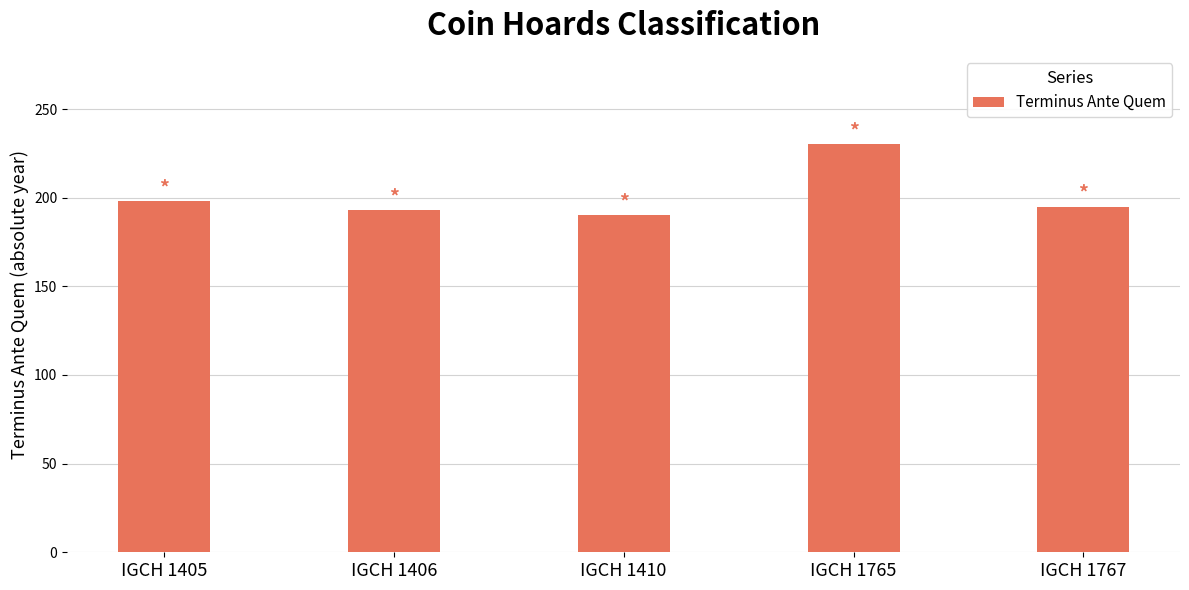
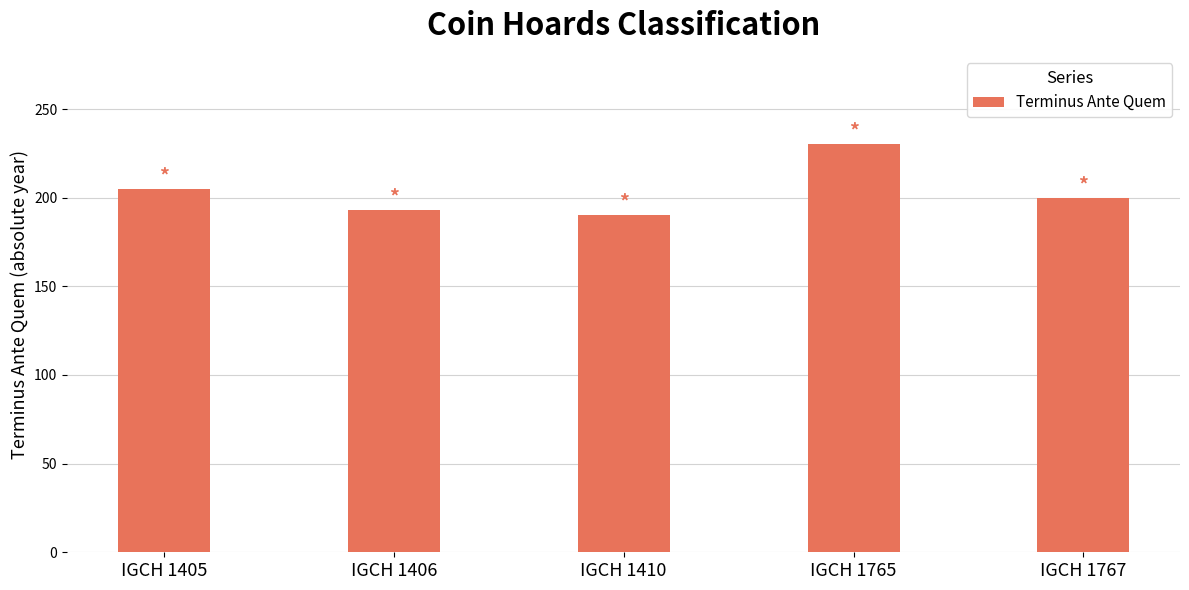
IGCH 1405: 198 -> 205
IGCH 1767: 195 -> 200
